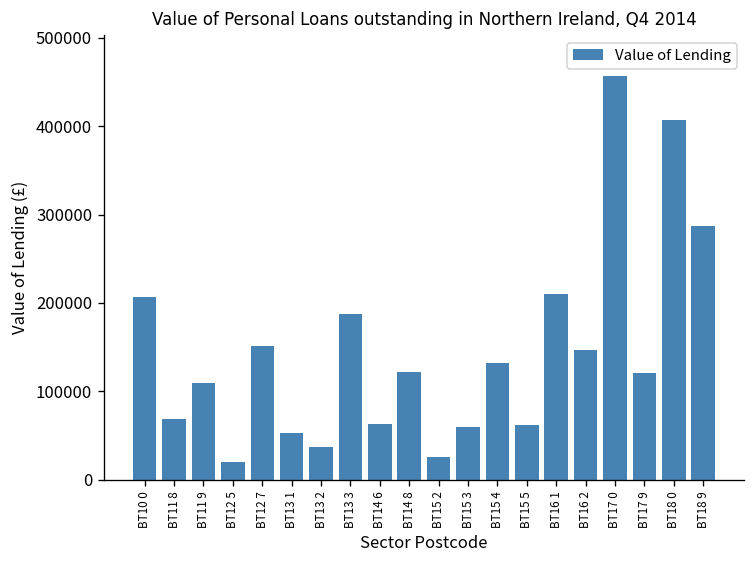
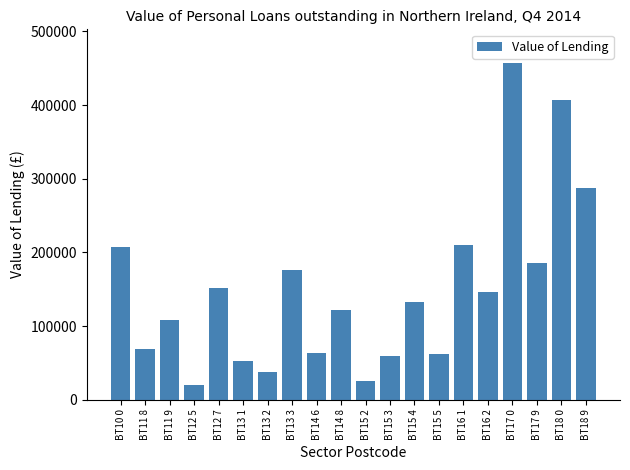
BT13 3: 190000 -> 180000
BT17 9: 120000 -> 190000
